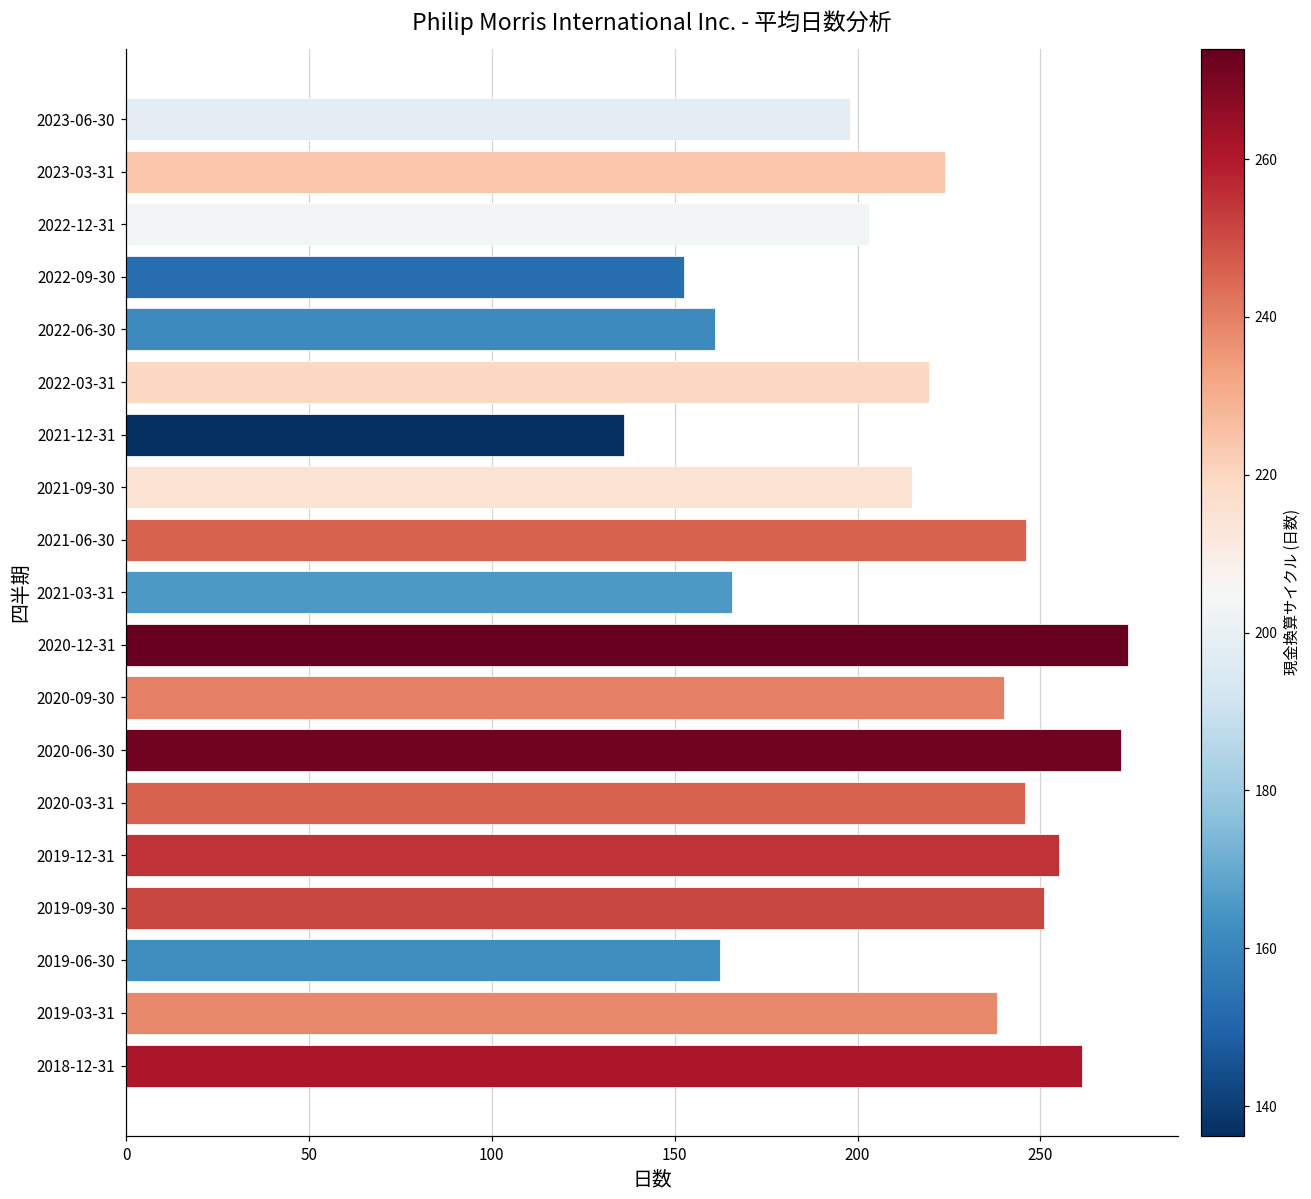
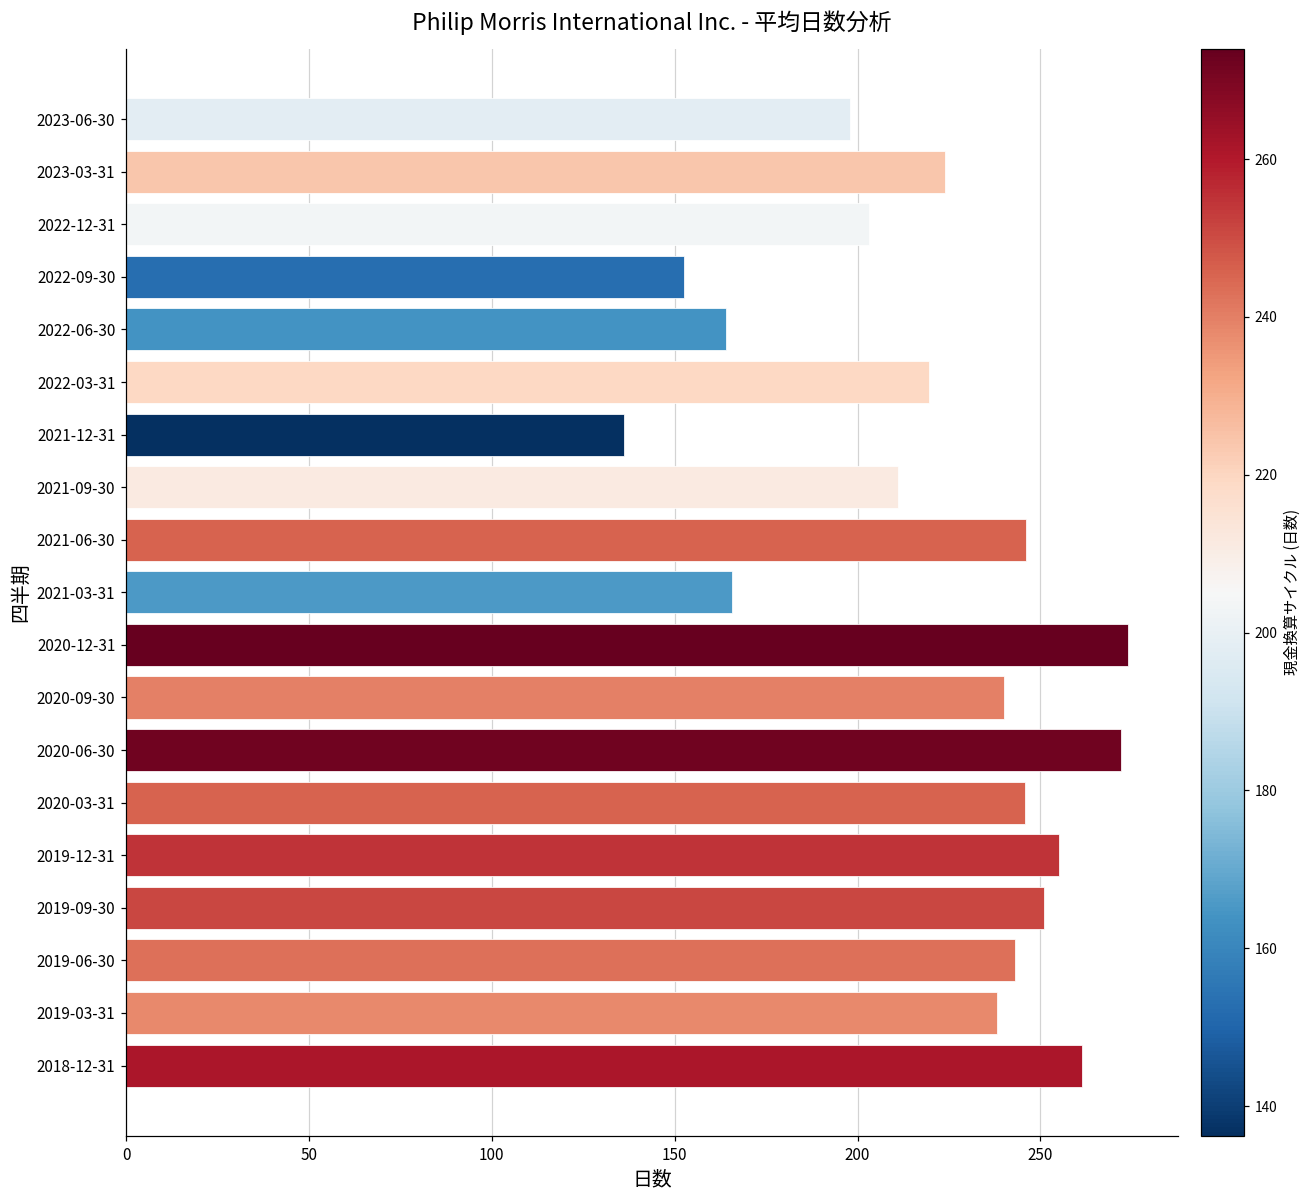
2022-06-30: 161 -> 164
2021-09-30: 215 -> 211
2019-06-30: 163 -> 243
